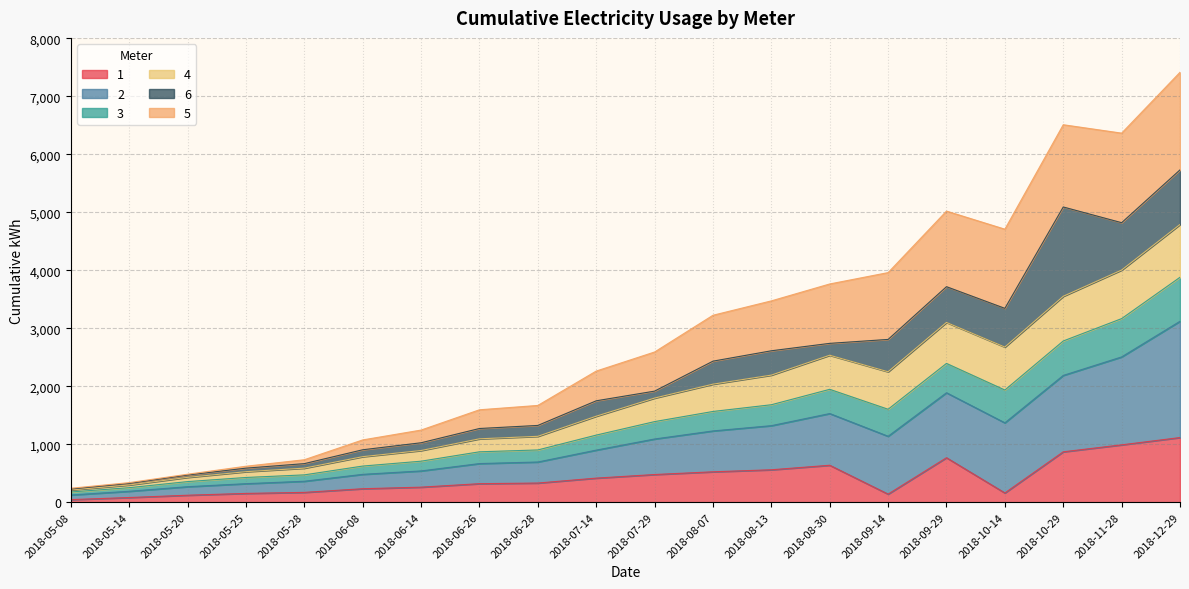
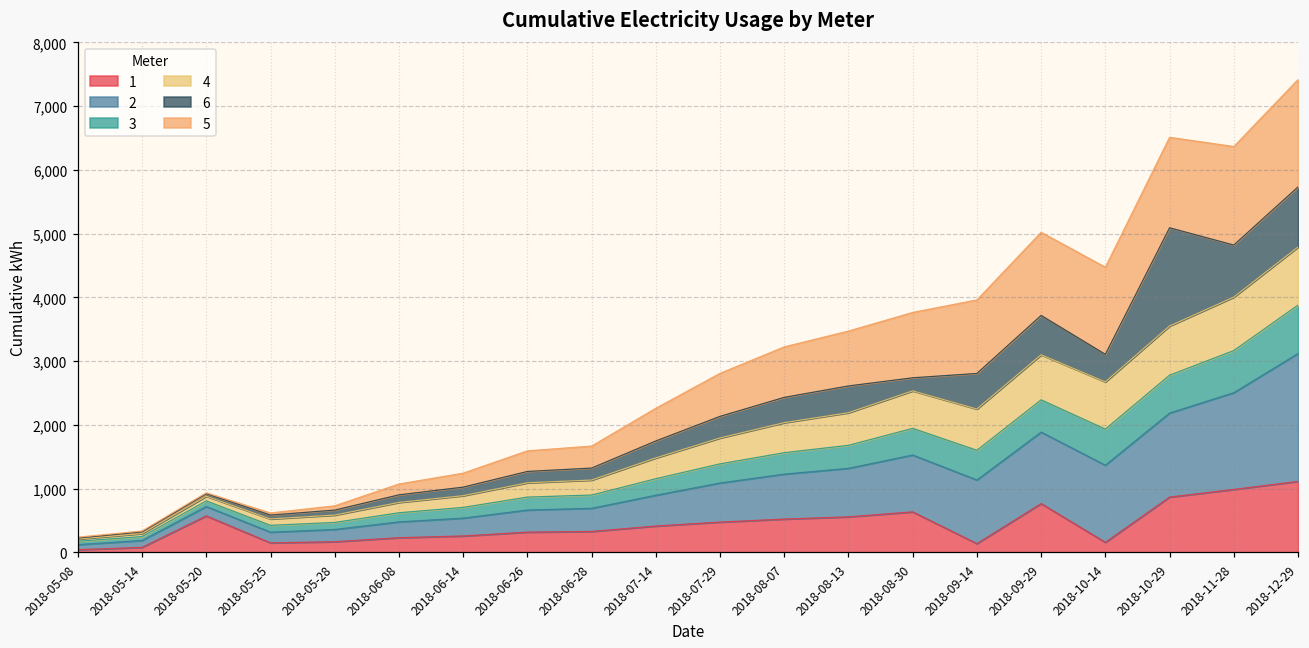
1, 2018-05-20: 100 -> 600
6, 2018-07-29: 100 -> 300
6, 2018-10-14: 700 -> 400
